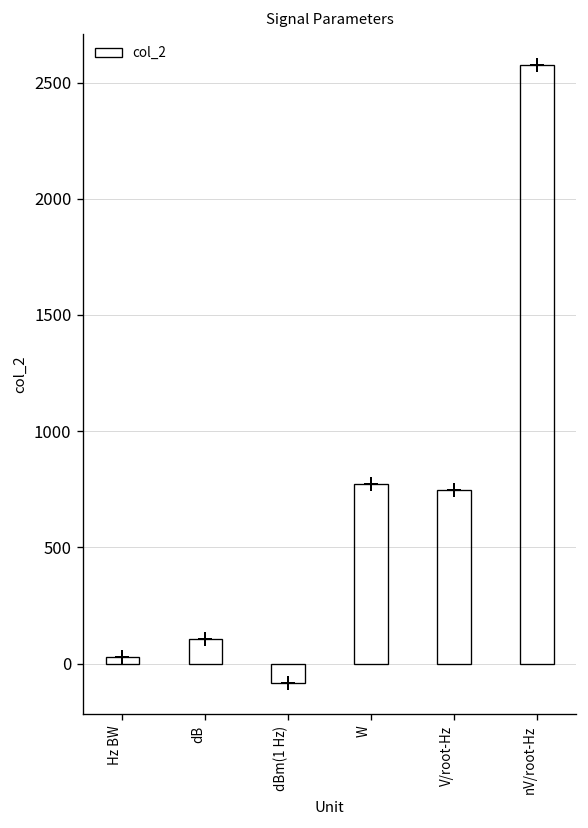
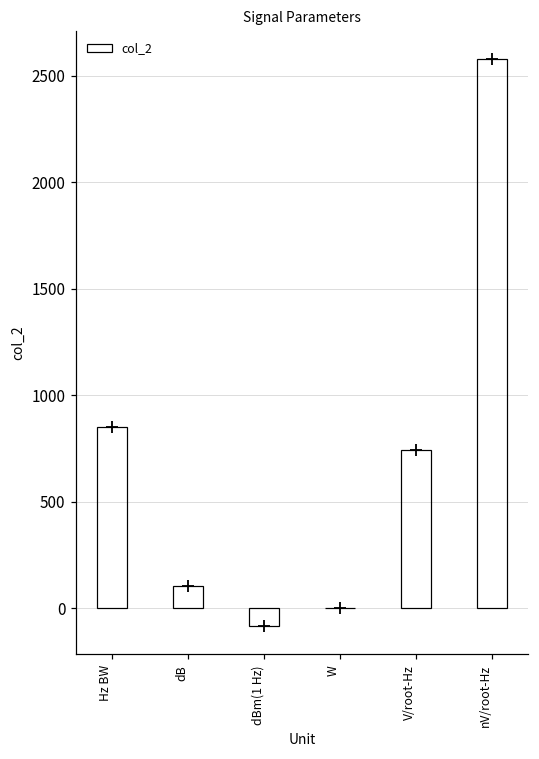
Hz BW: 30 -> 850
W: 770 -> 0
